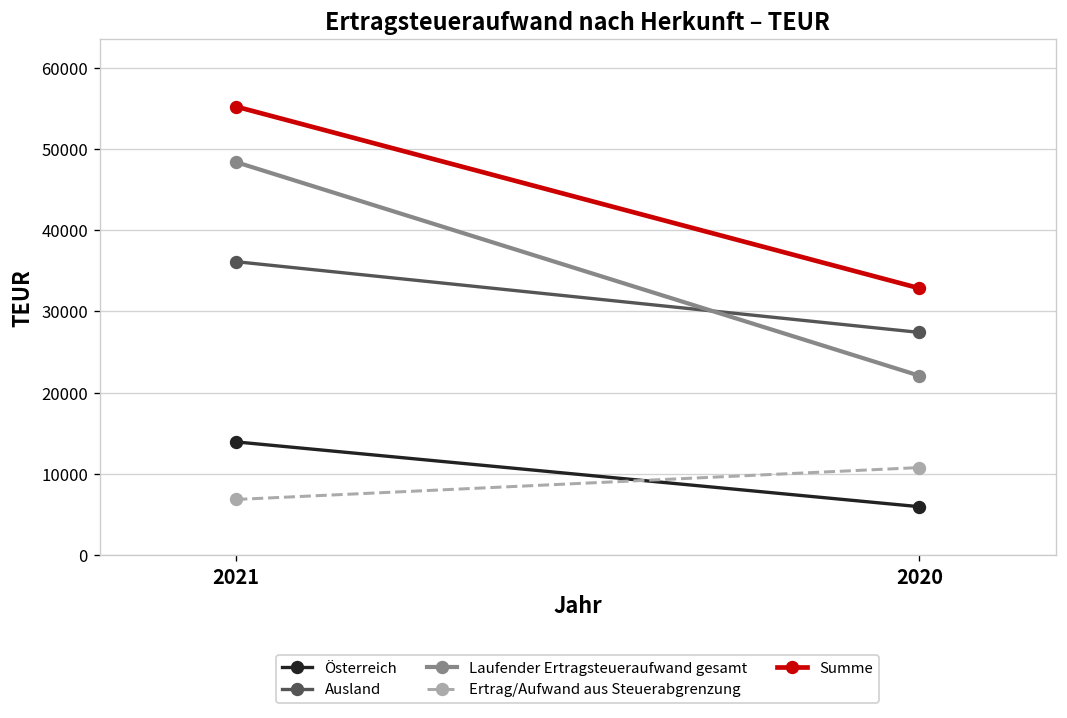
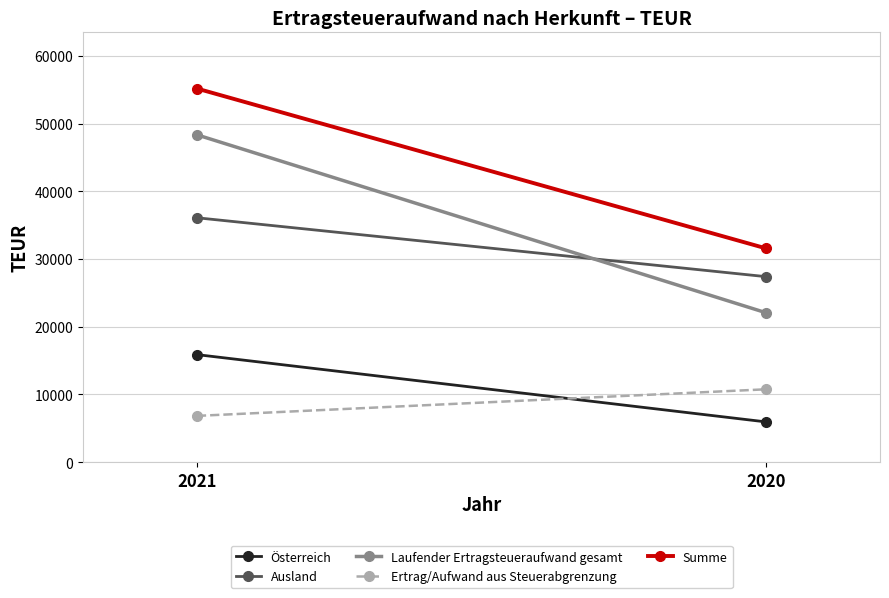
Österreich, 2021: 14000 -> 16000
Summe, 2020: 33000 -> 32000
